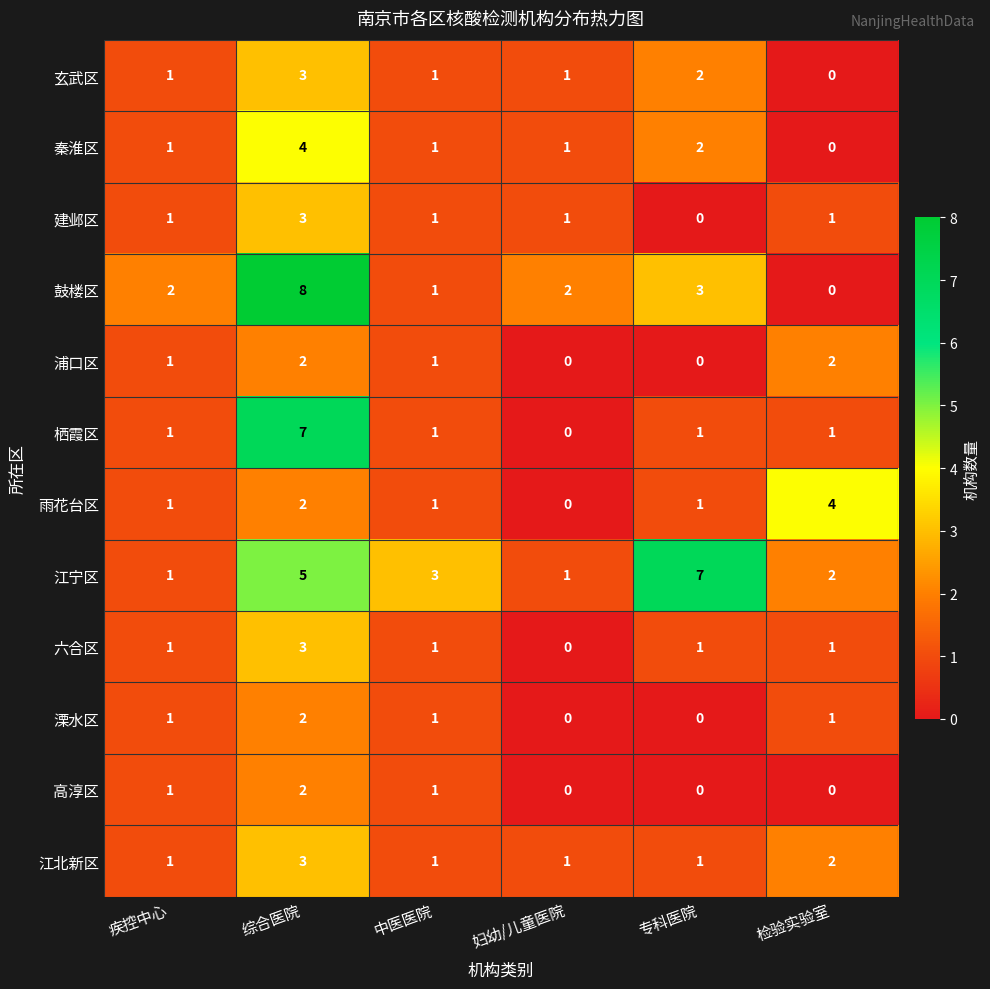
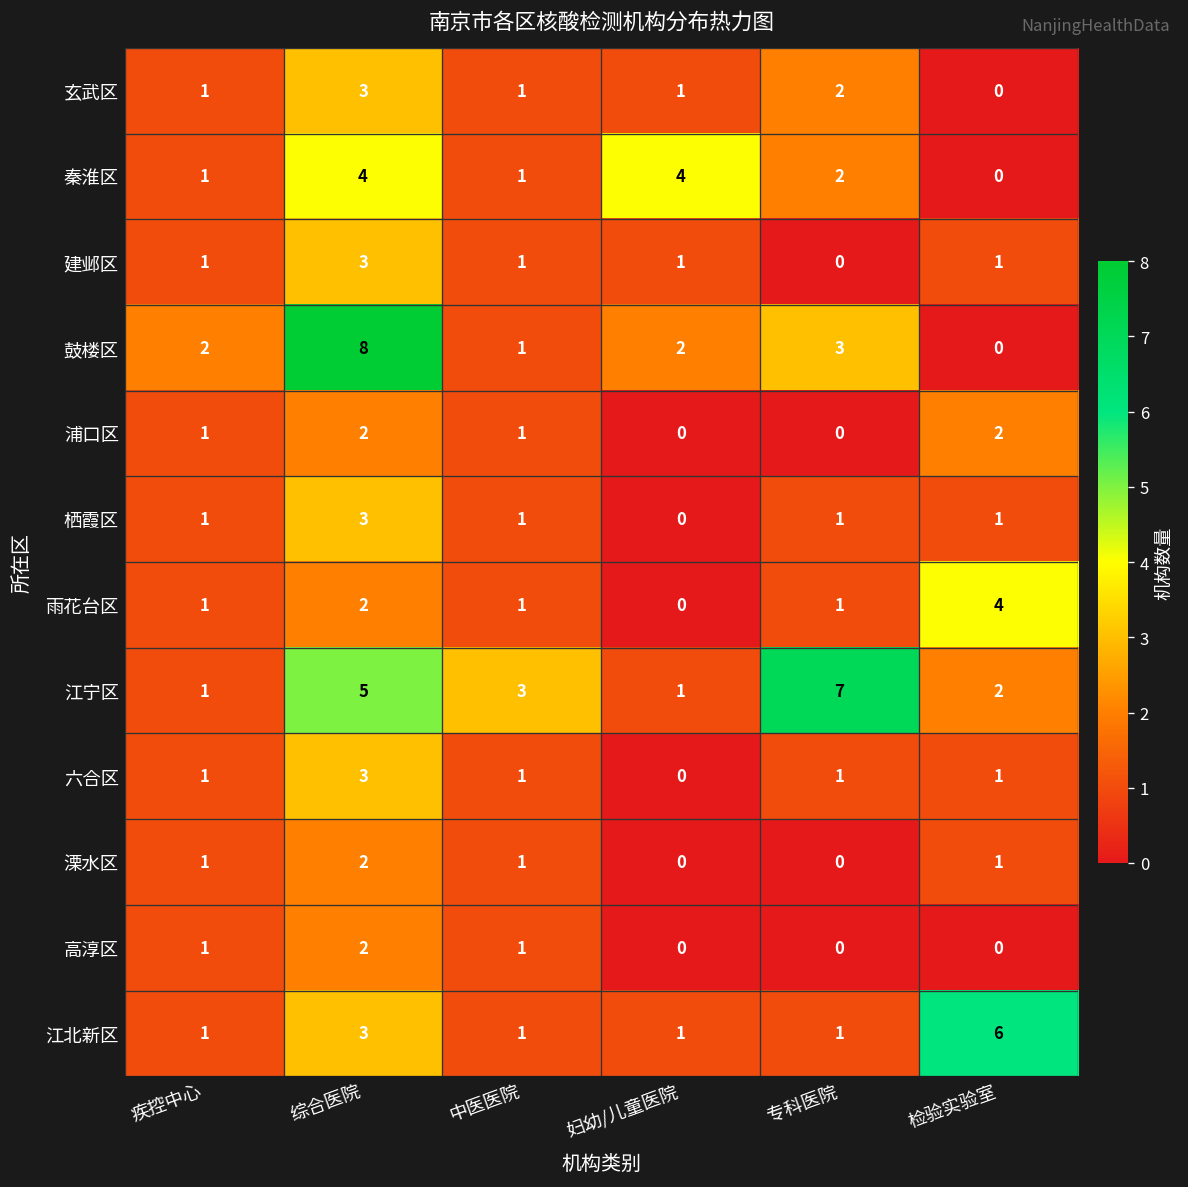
秦淮区, 妇幼/儿童医院: 1 -> 4
栖霞区, 综合医院: 7 -> 3
江北新区, 检验实验室: 2 -> 6
